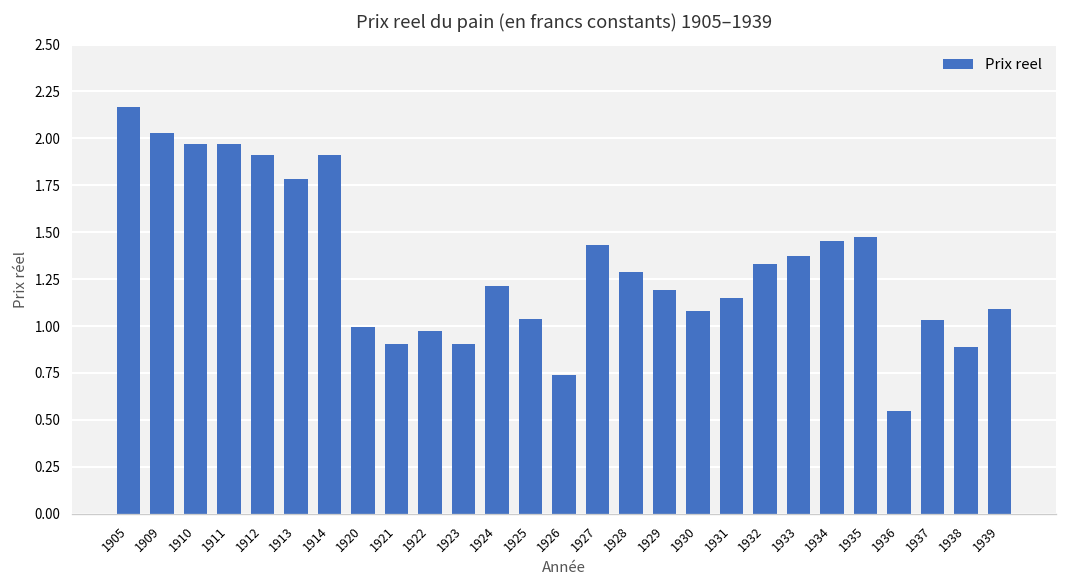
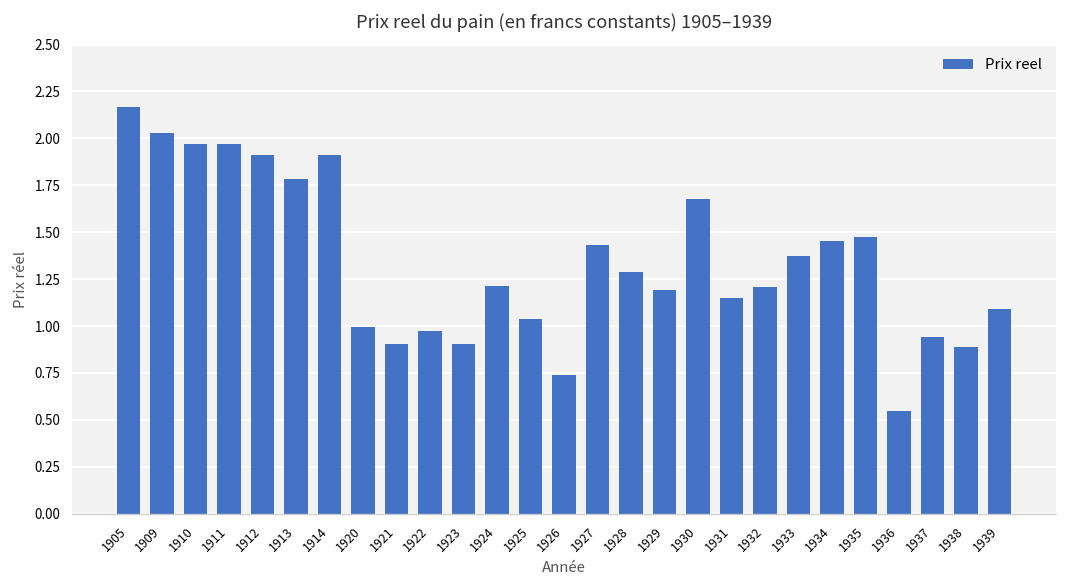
1930: 1.08 -> 1.67
1932: 1.33 -> 1.21
1937: 1.03 -> 0.94
